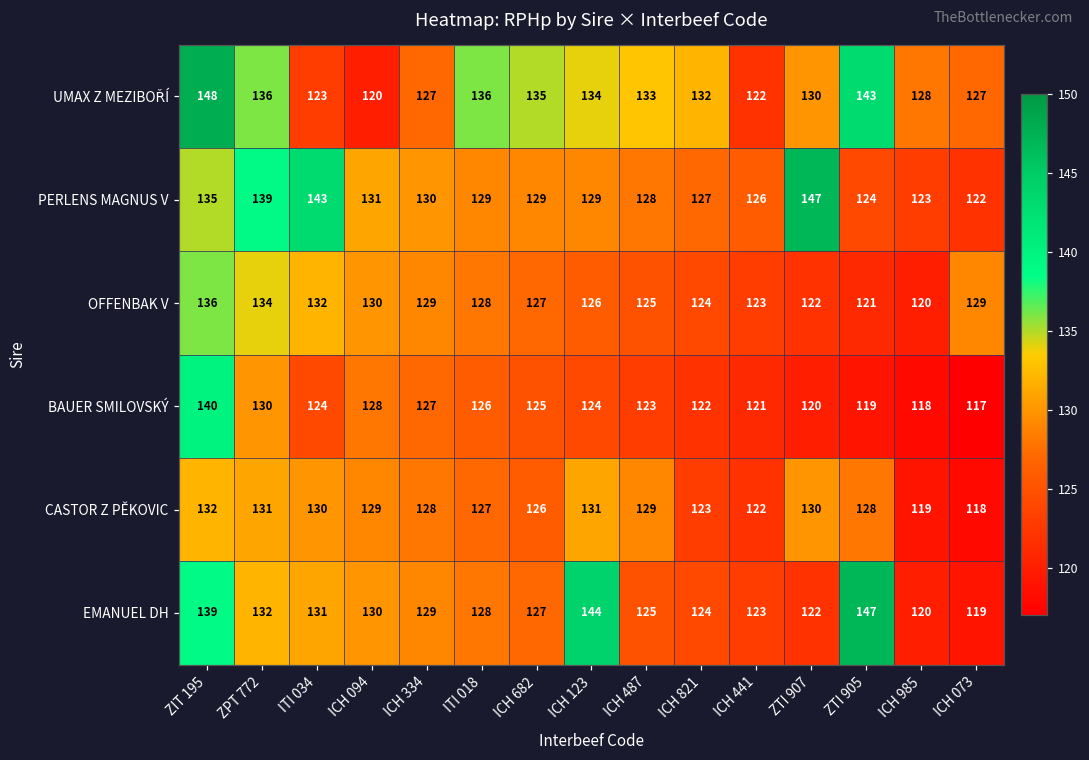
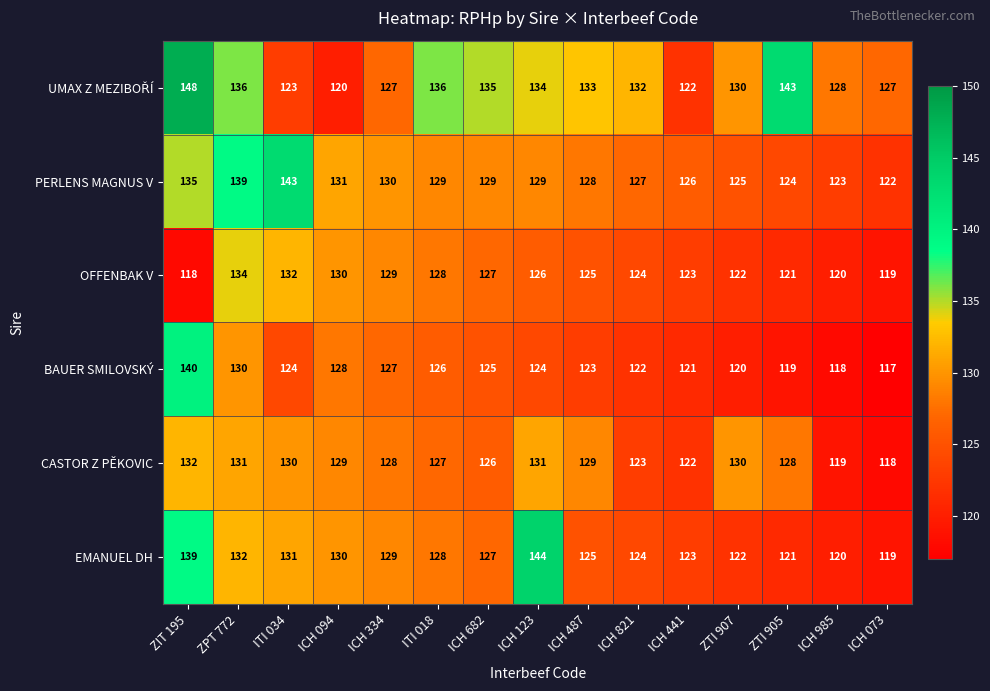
PERLENS MAGNUS V, ZTI 907: 147 -> 125
OFFENBAK V, ZIT 195: 136 -> 118
OFFENBAK V, ICH 073: 129 -> 119
EMANUEL DH, ZTI 905: 147 -> 121
